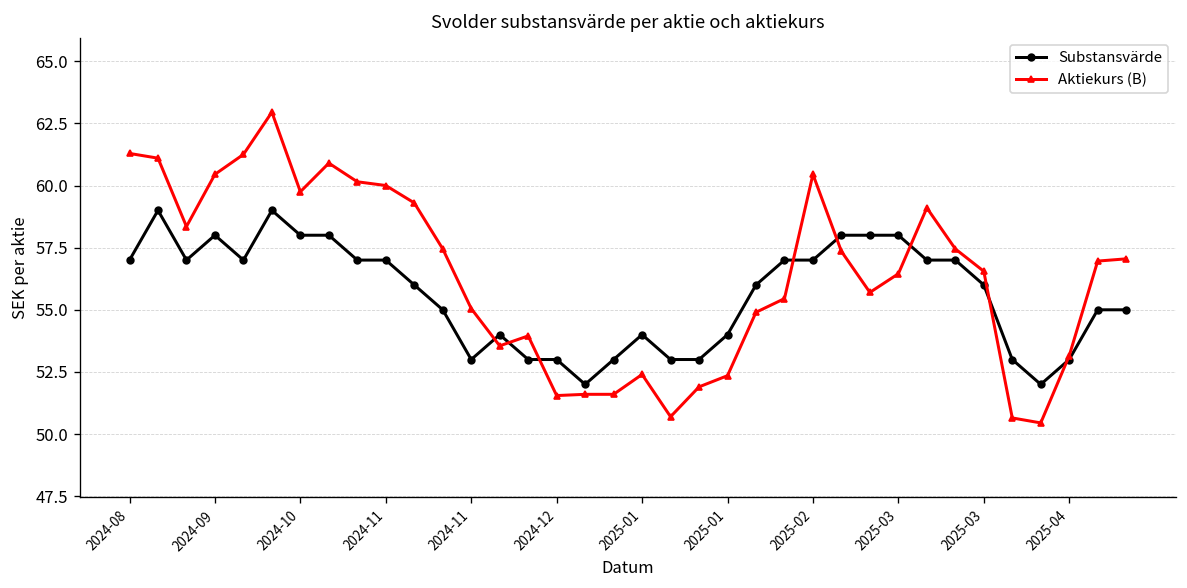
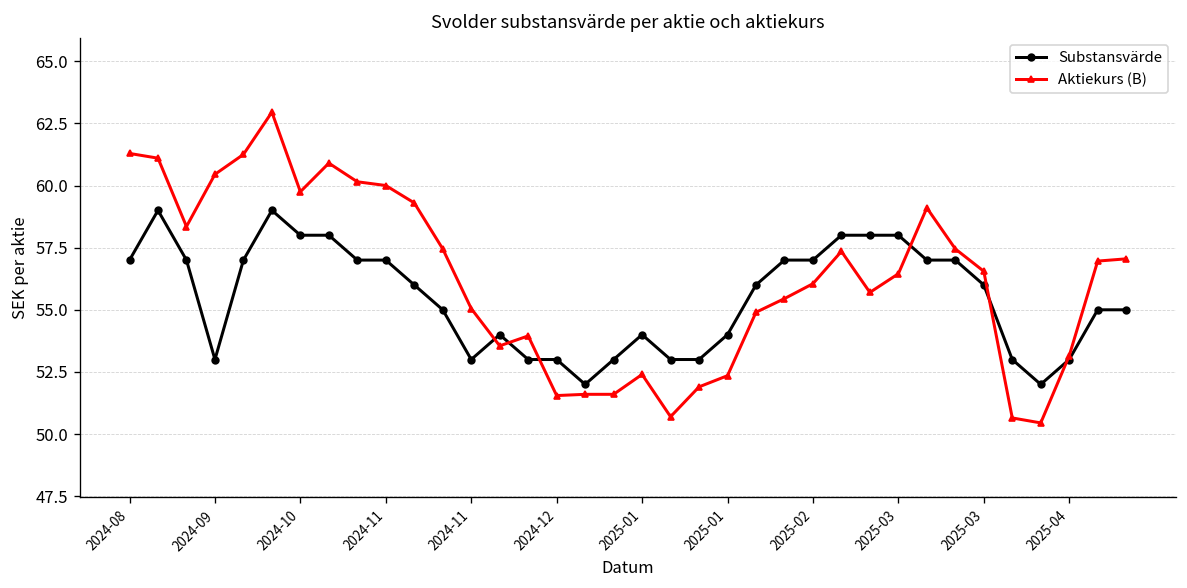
Substansvärde, 2024-09: 58 -> 53
Aktiekurs (B), 2025-02: 60.5 -> 56.1
